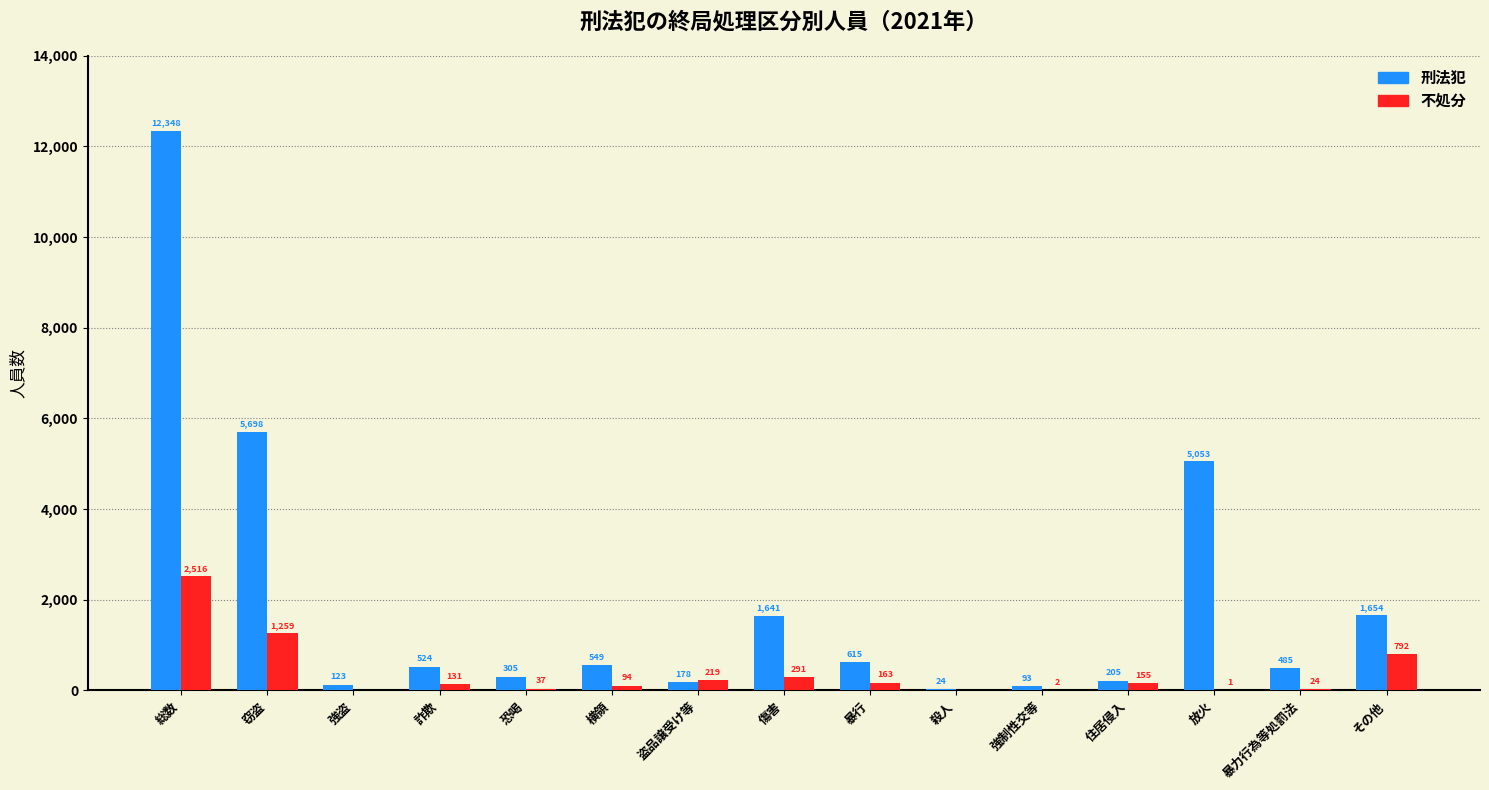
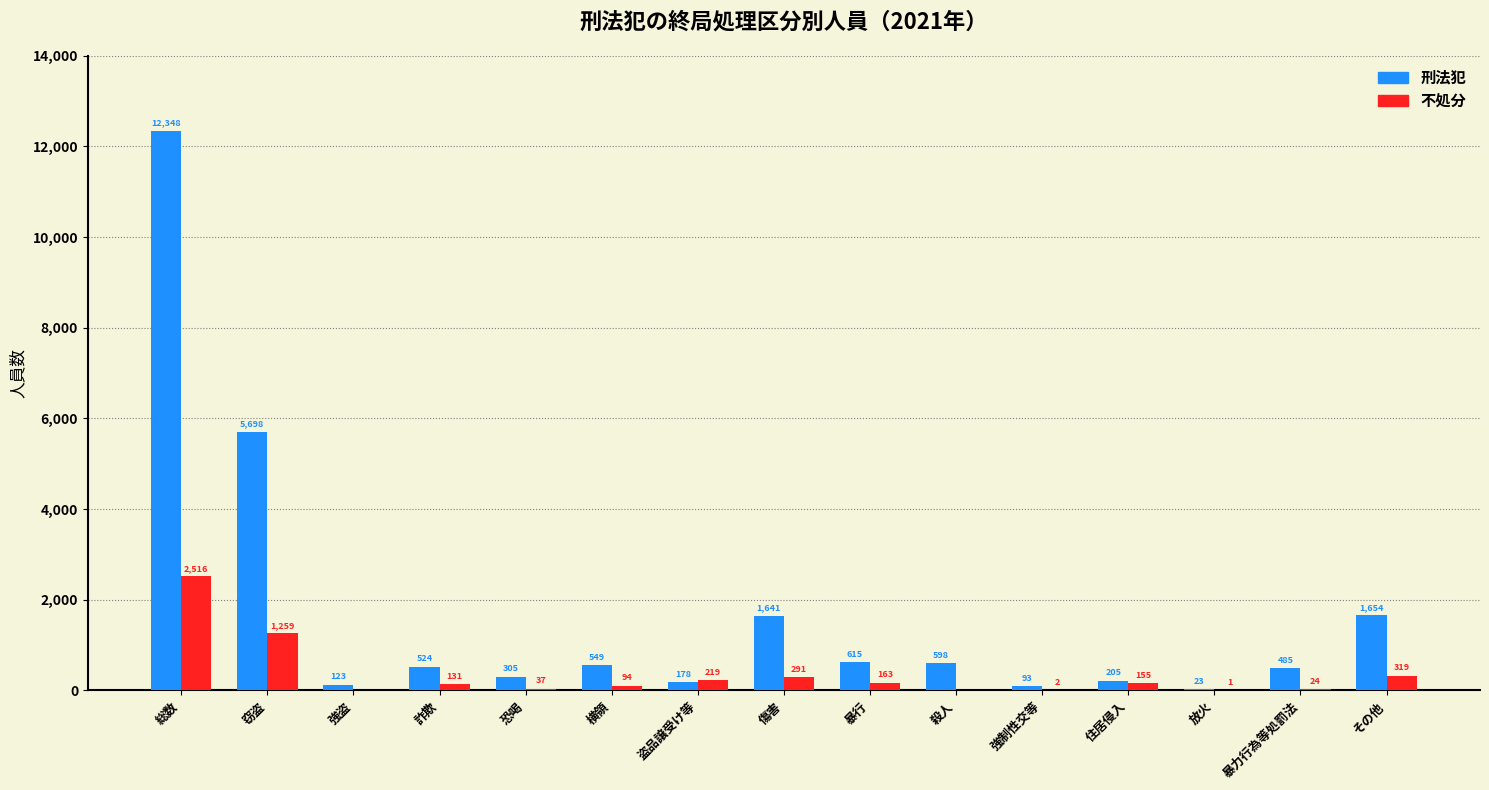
刑法犯, 殺人: 24 -> 598
刑法犯, 放火: 5,053 -> 23
不処分, その他: 792 -> 319
